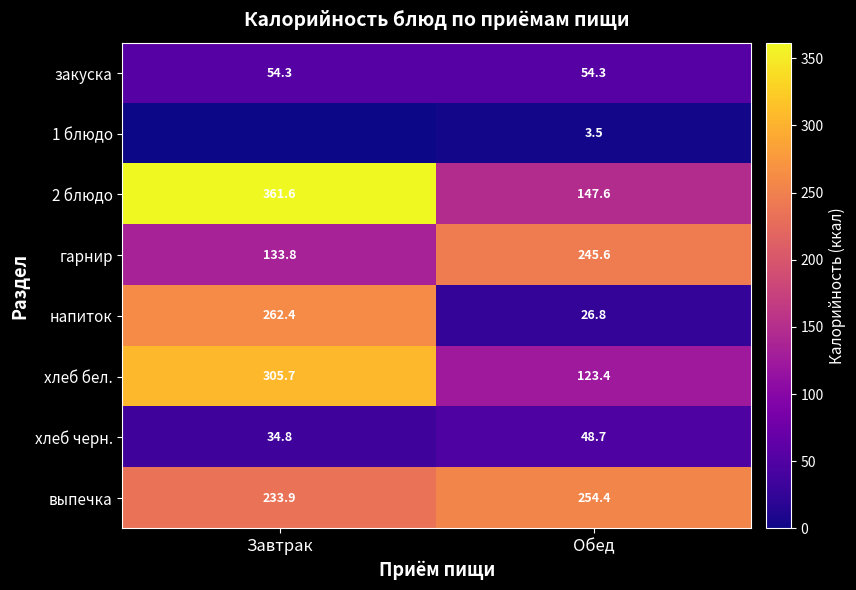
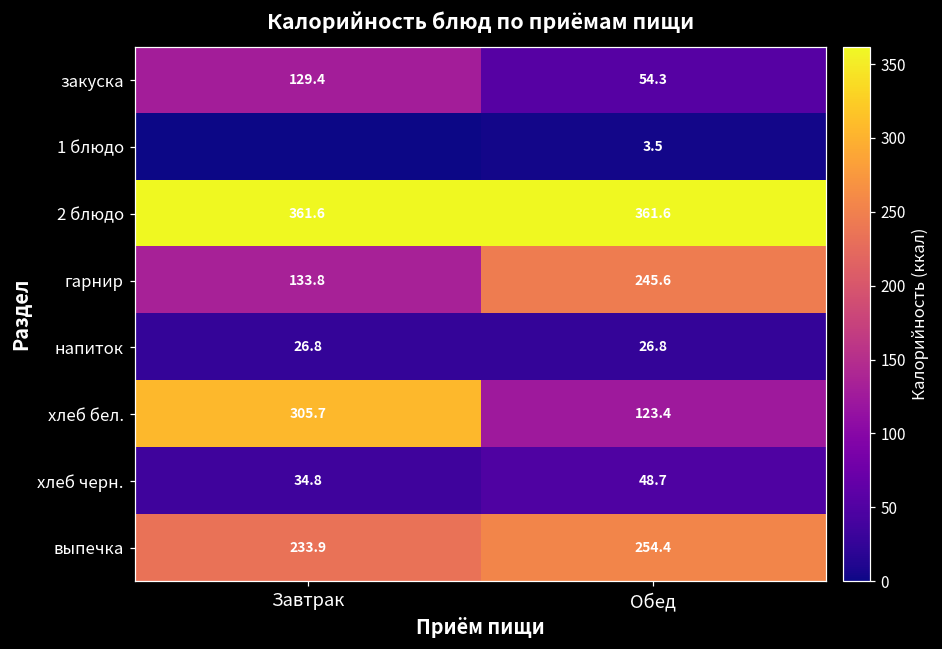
закуска, Завтрак: 54.3 -> 129.4
2 блюдо, Обед: 147.6 -> 361.6
напиток, Завтрак: 262.4 -> 26.8
